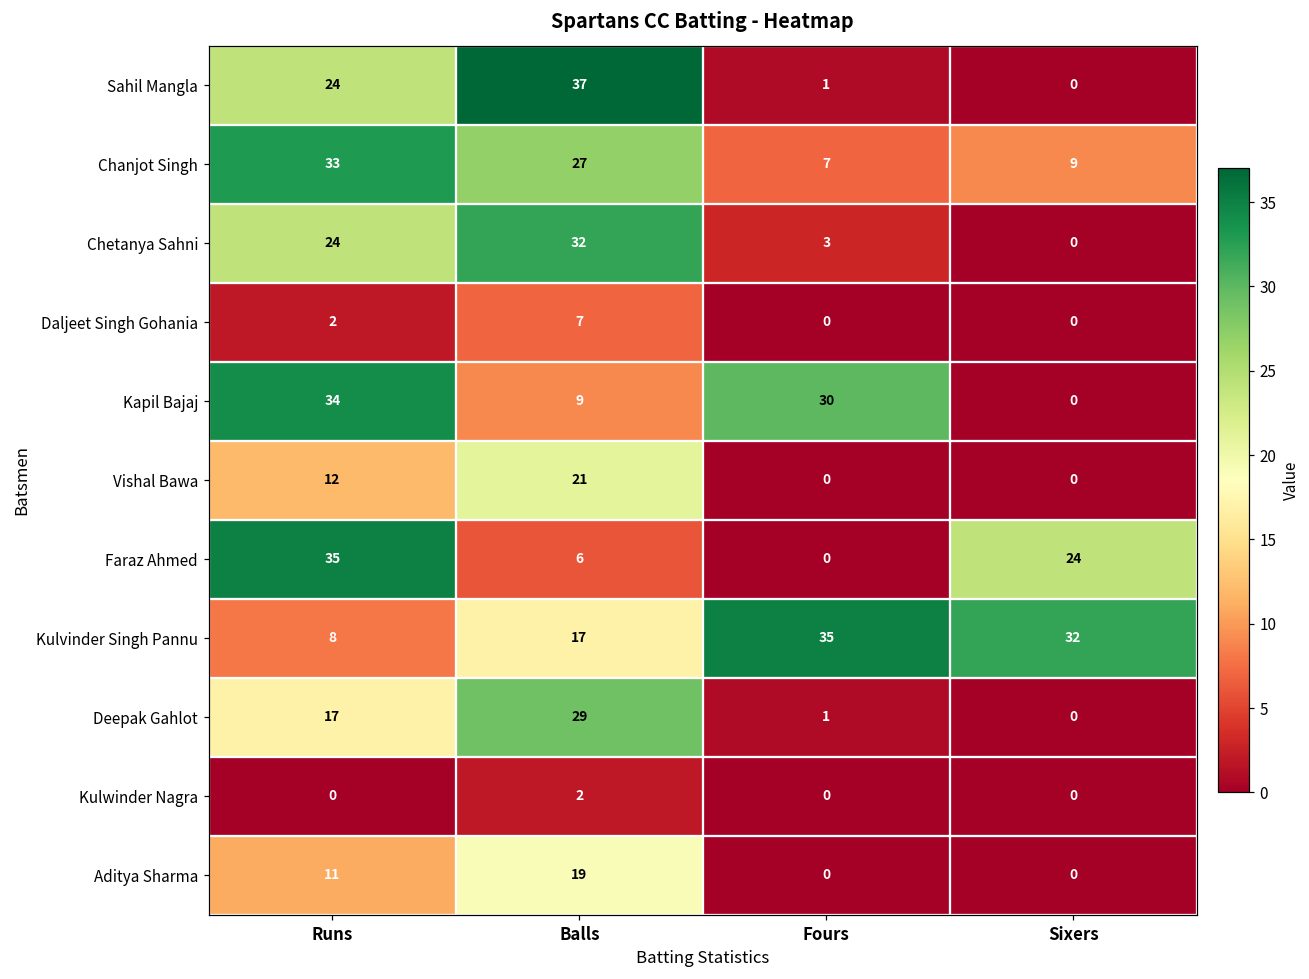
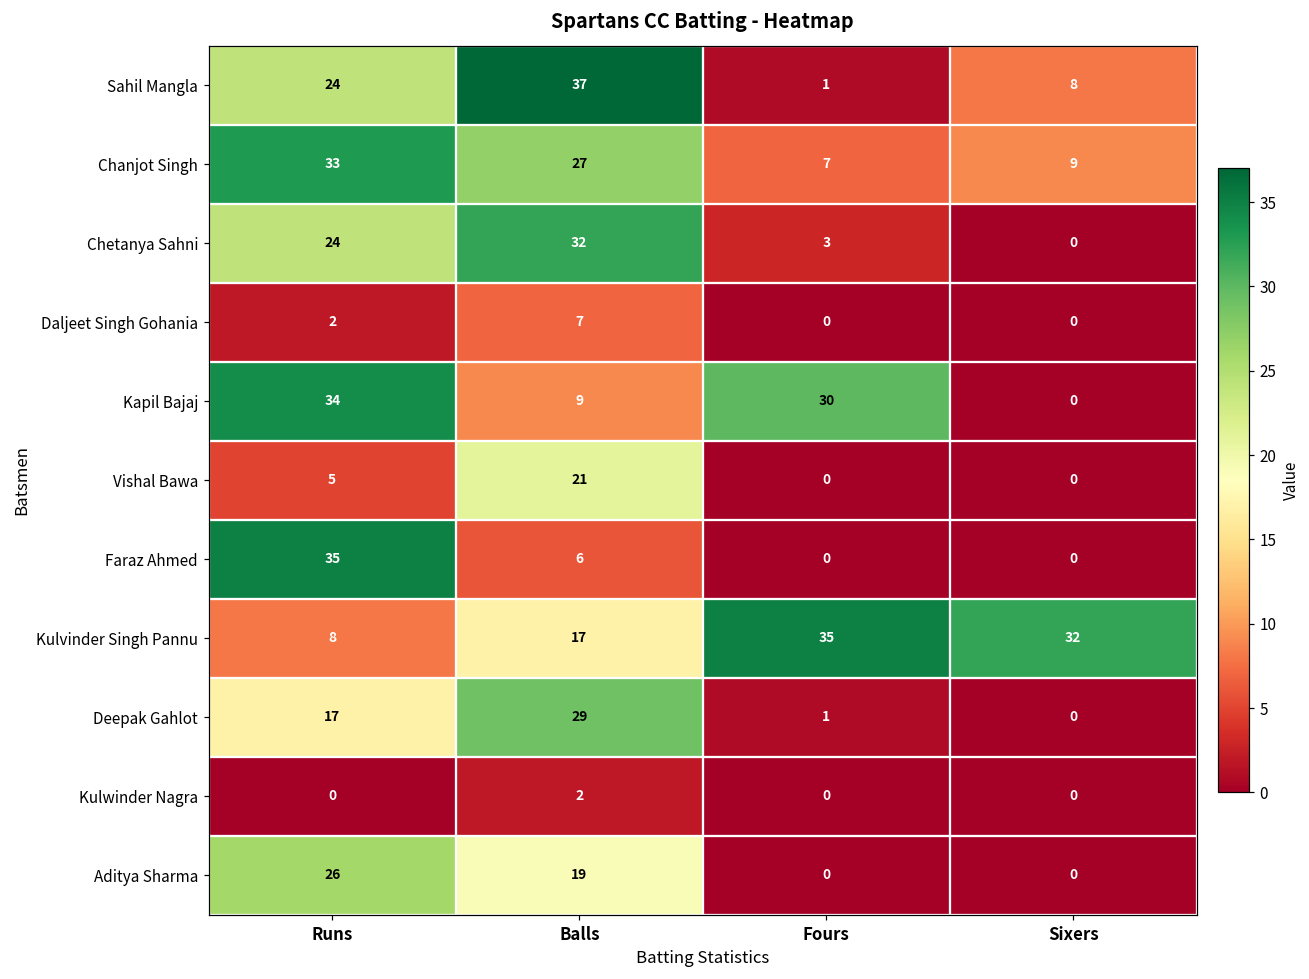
Sahil Mangla, Sixers: 0 -> 8
Vishal Bawa, Runs: 12 -> 5
Faraz Ahmed, Sixers: 24 -> 0
Aditya Sharma, Runs: 11 -> 26
